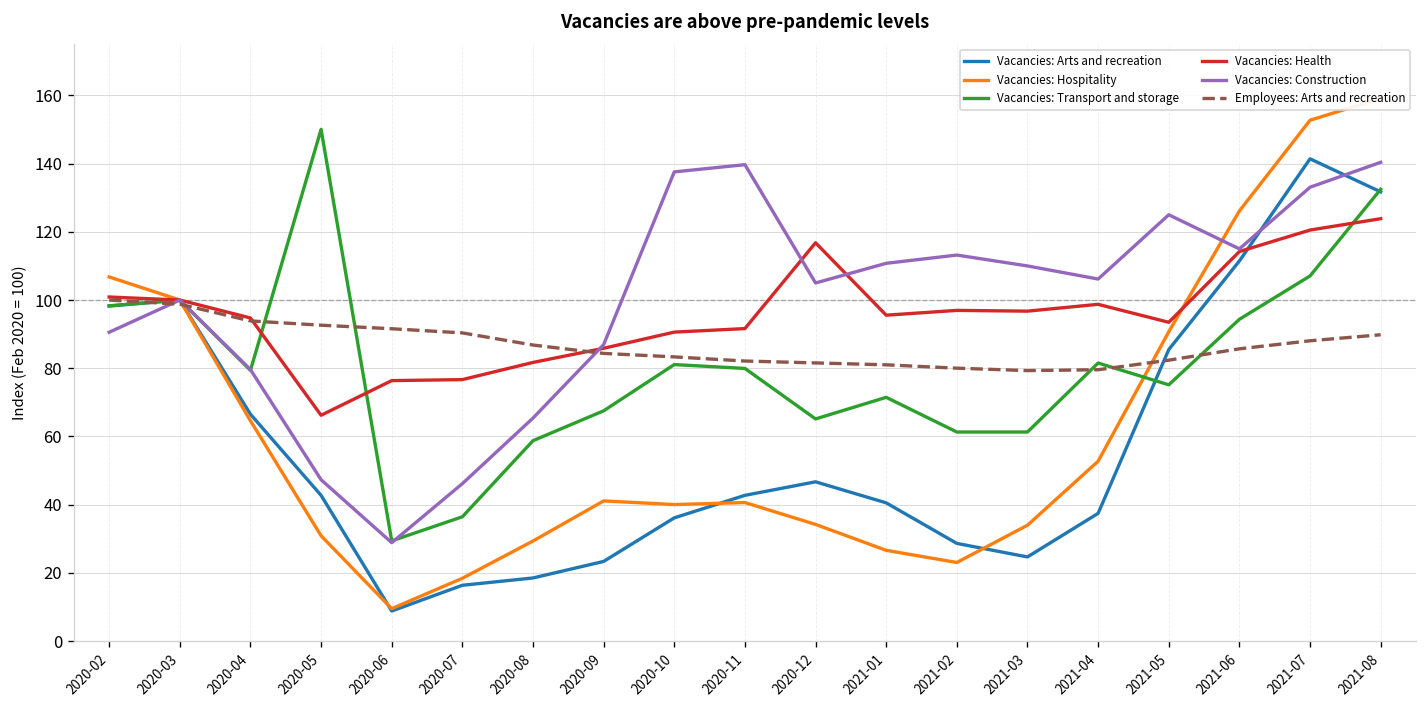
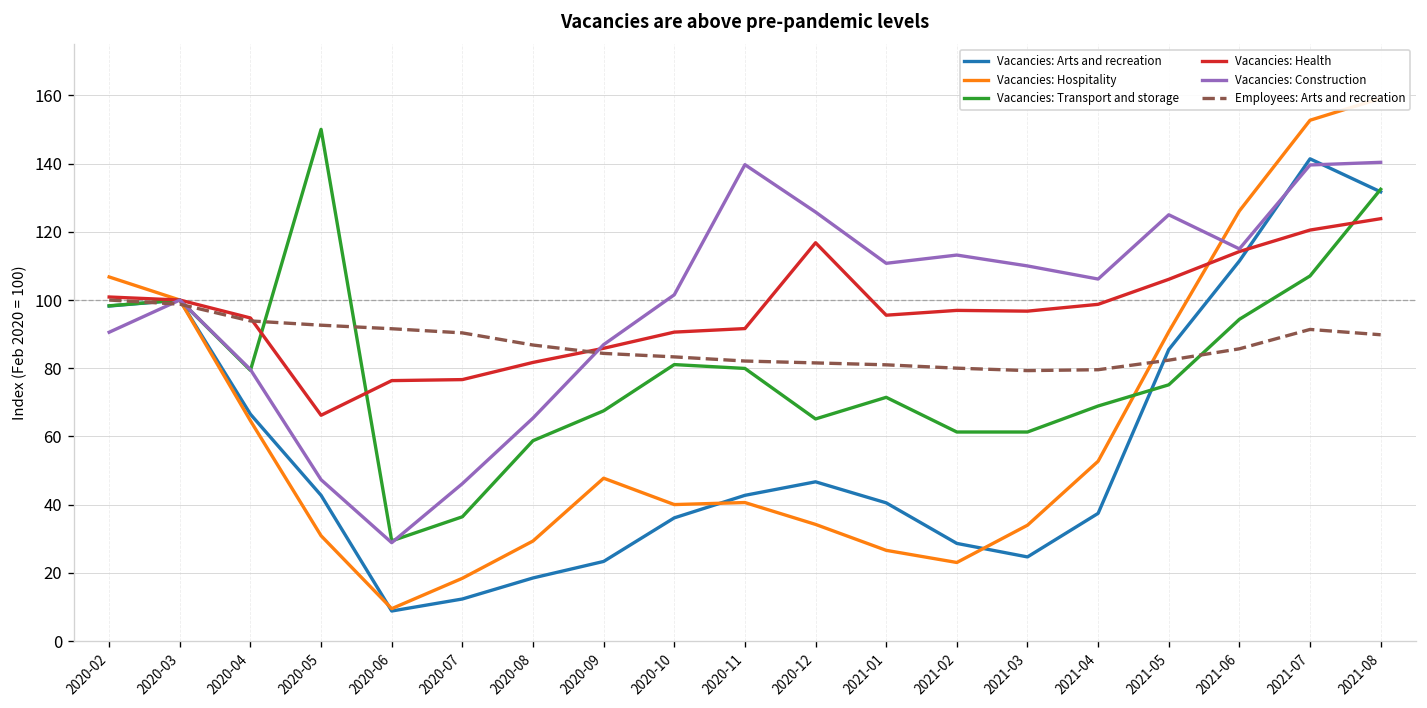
Vacancies: Arts and recreation, 2020-07: 16 -> 12
Vacancies: Hospitality, 2020-09: 41 -> 48
Vacancies: Construction, 2020-10: 138 -> 102
Vacancies: Construction, 2020-12: 105 -> 126
Vacancies: Transport and storage, 2021-04: 82 -> 69
Vacancies: Health, 2021-05: 93 -> 106
Vacancies: Construction, 2021-07: 133 -> 140
Employees: Arts and recreation, 2021-07: 88 -> 91
